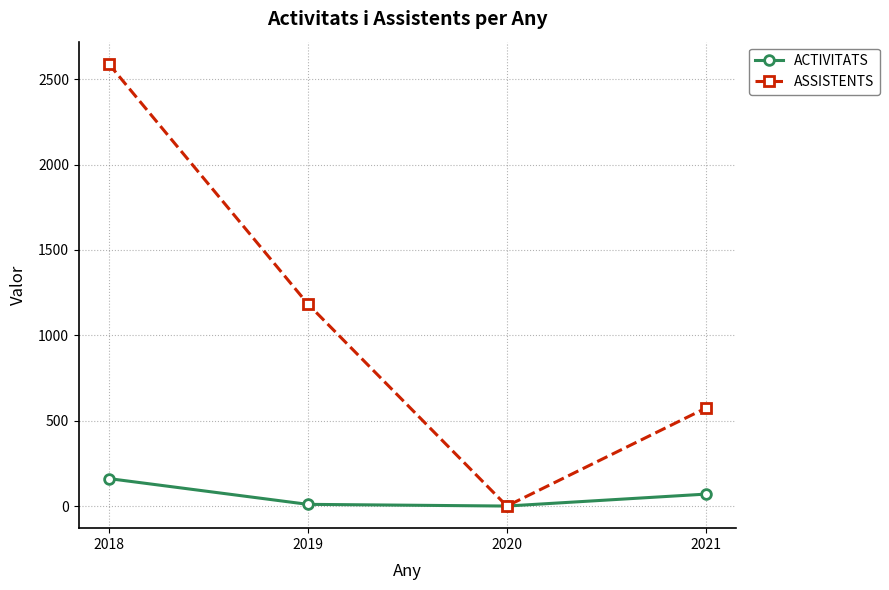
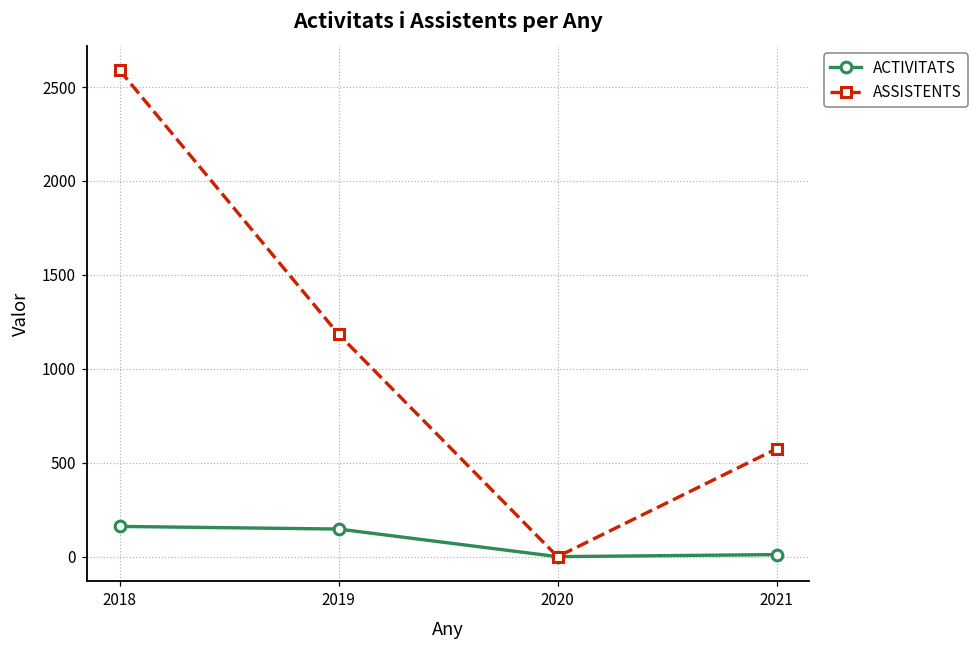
ACTIVITATS, 2019: 10 -> 150
ACTIVITATS, 2021: 70 -> 10
